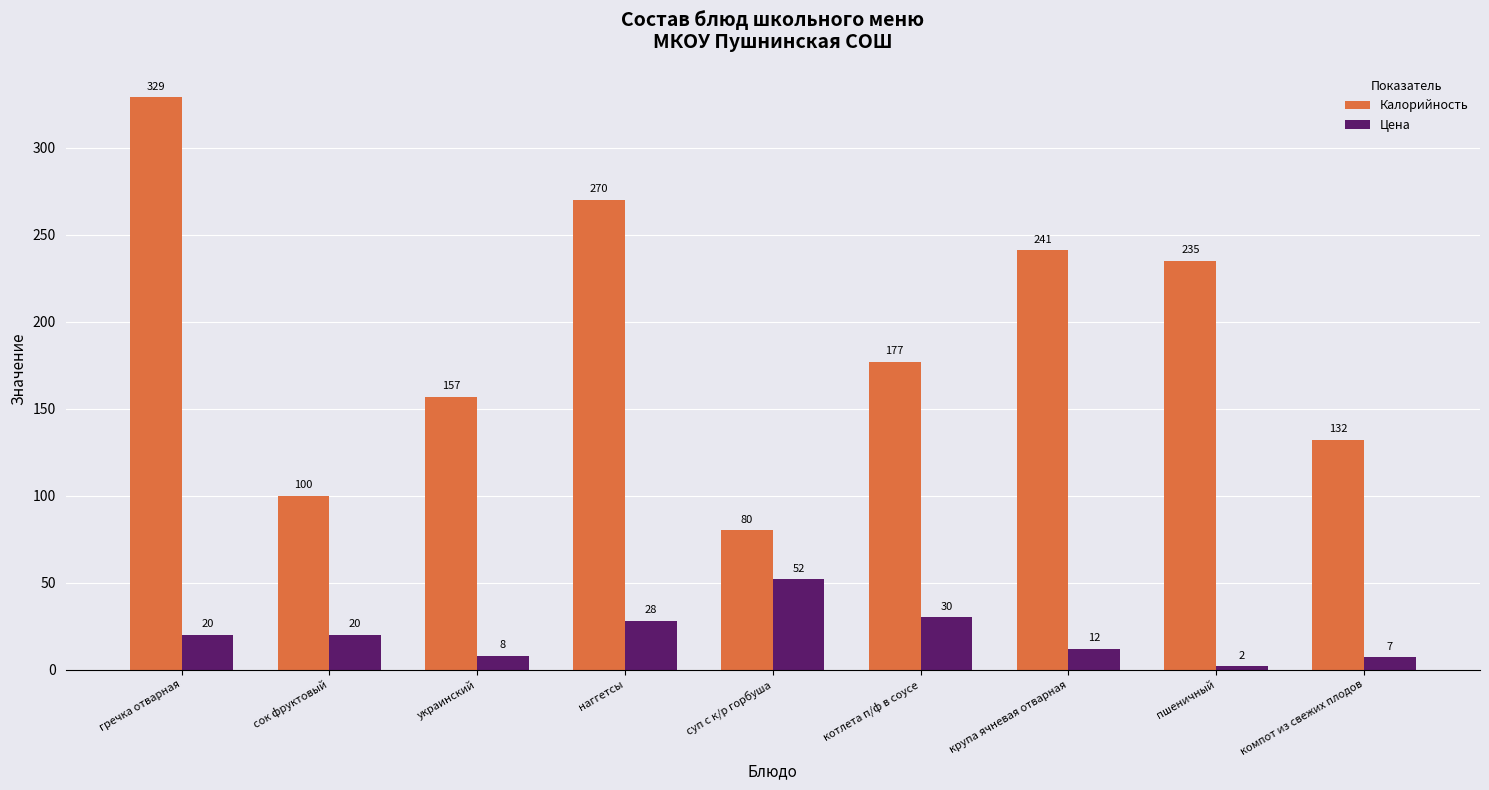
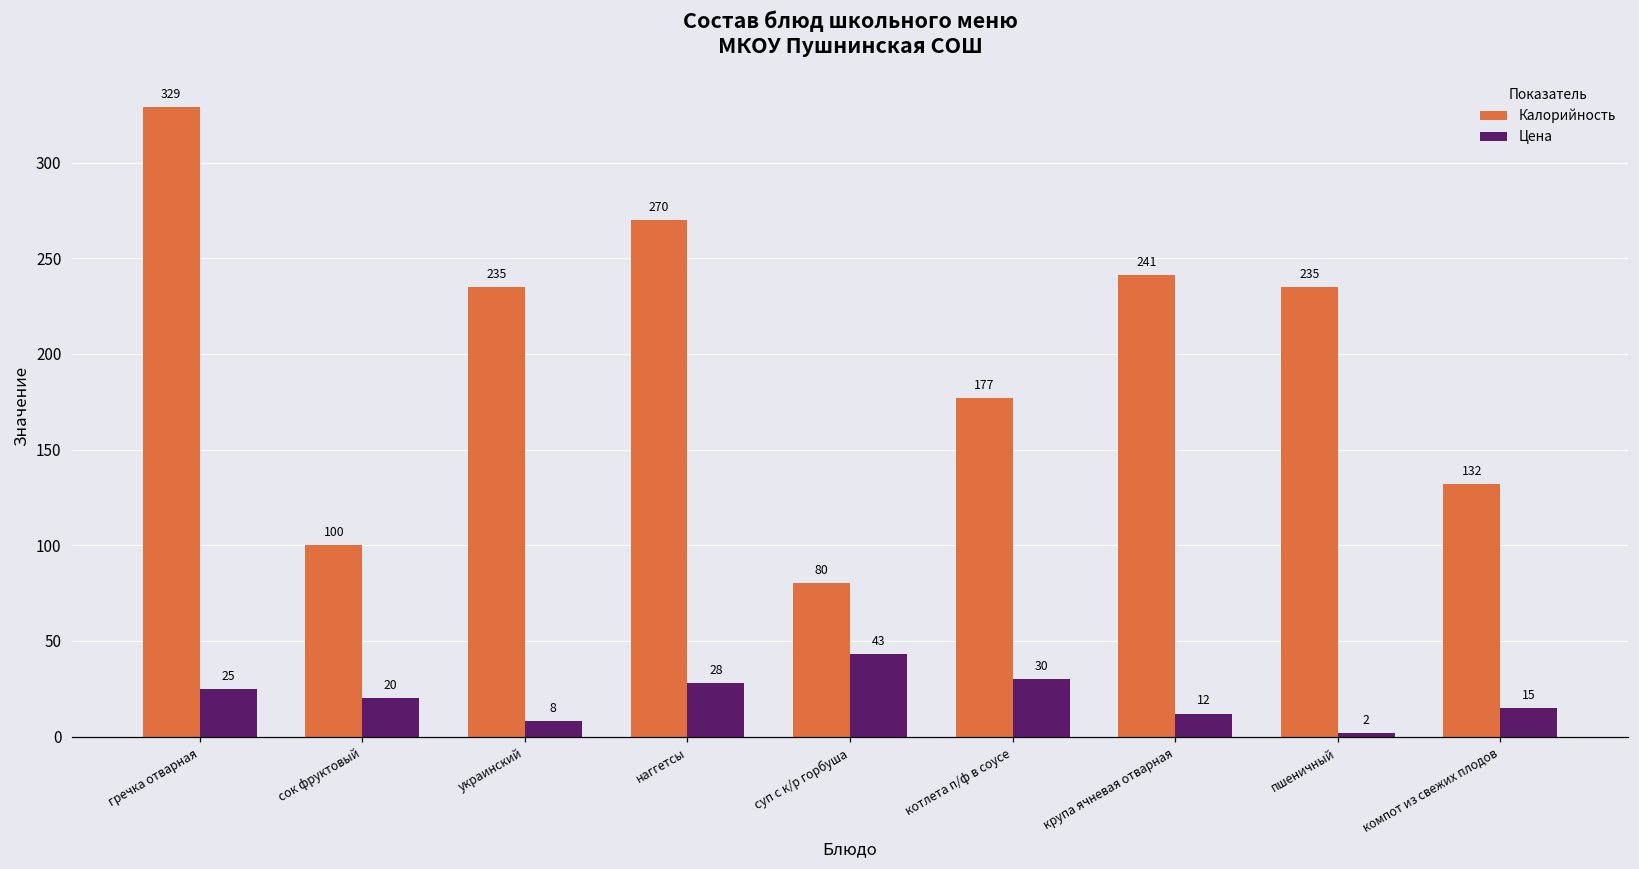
Цена, гречка отварная: 20 -> 25
Калорийность, украинский: 157 -> 235
Цена, суп с к/р горбуша: 52 -> 43
Цена, компот из свежих плодов: 7 -> 15
